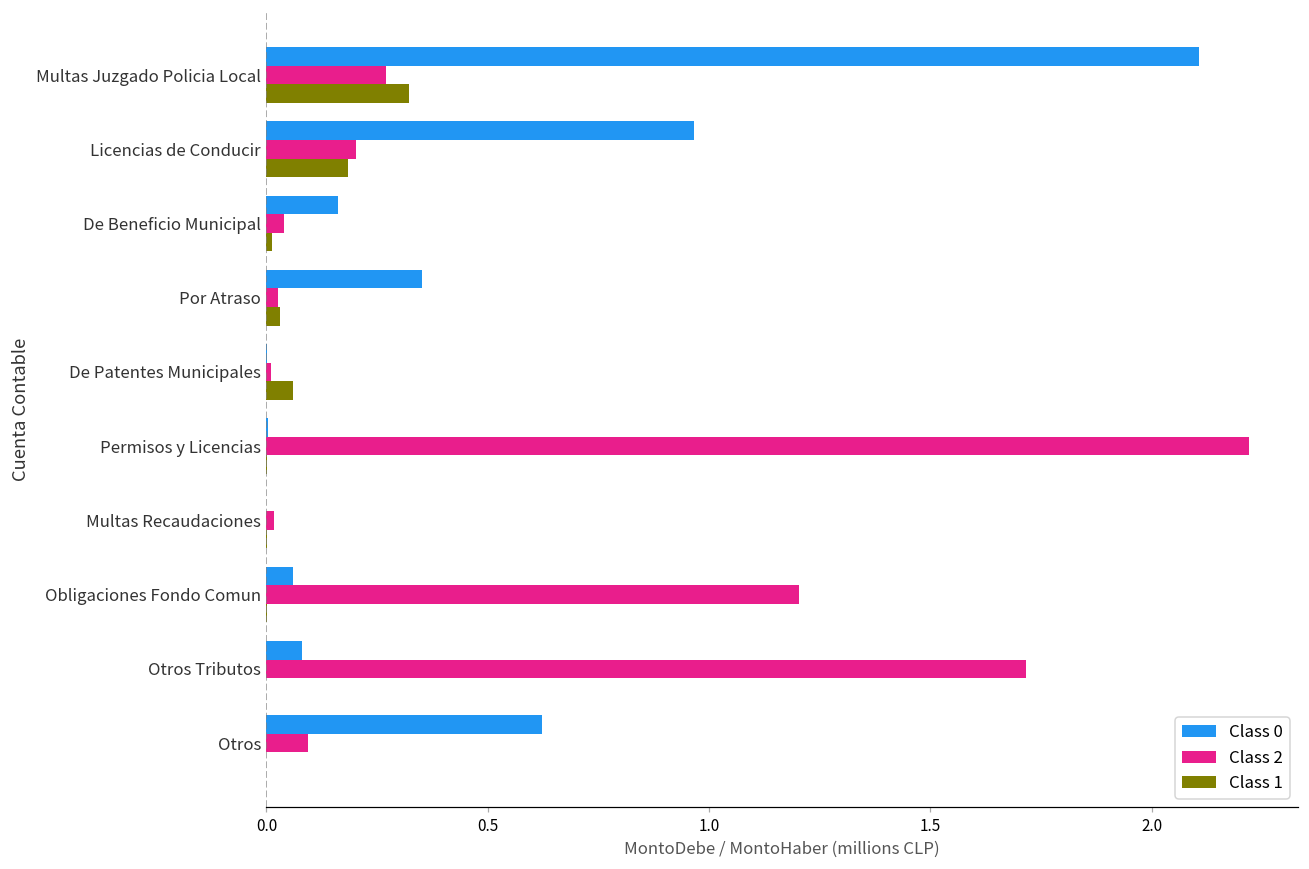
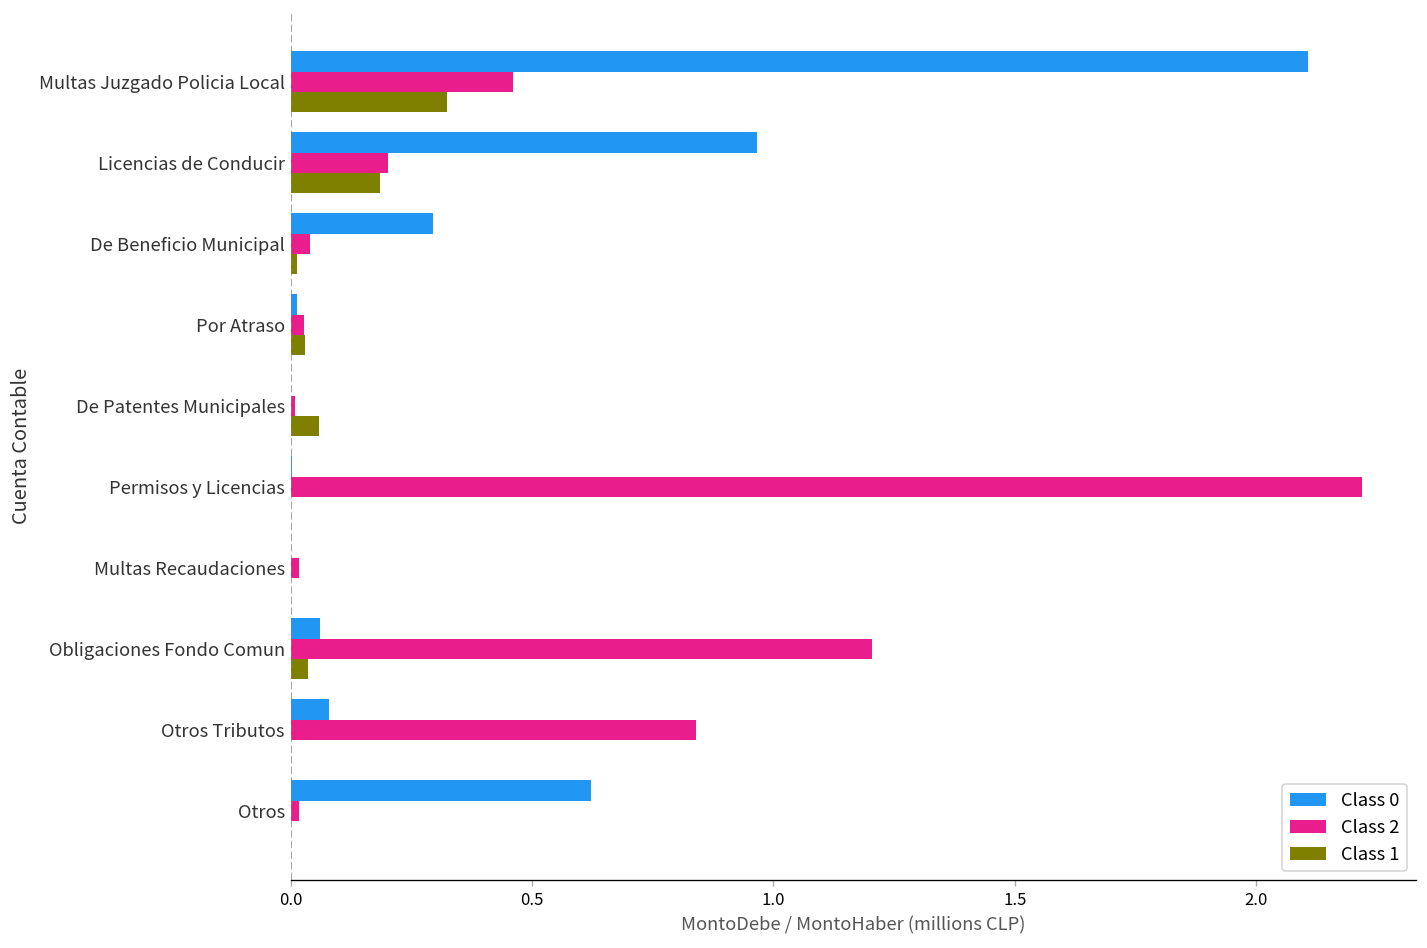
Class 2, Multas Juzgado Policia Local: 0.27 -> 0.46
Class 0, De Beneficio Municipal: 0.16 -> 0.30
Class 0, Por Atraso: 0.35 -> 0.01
Class 1, Obligaciones Fondo Comun: 0.00 -> 0.04
Class 2, Otros Tributos: 1.72 -> 0.84
Class 2, Otros: 0.09 -> 0.02
